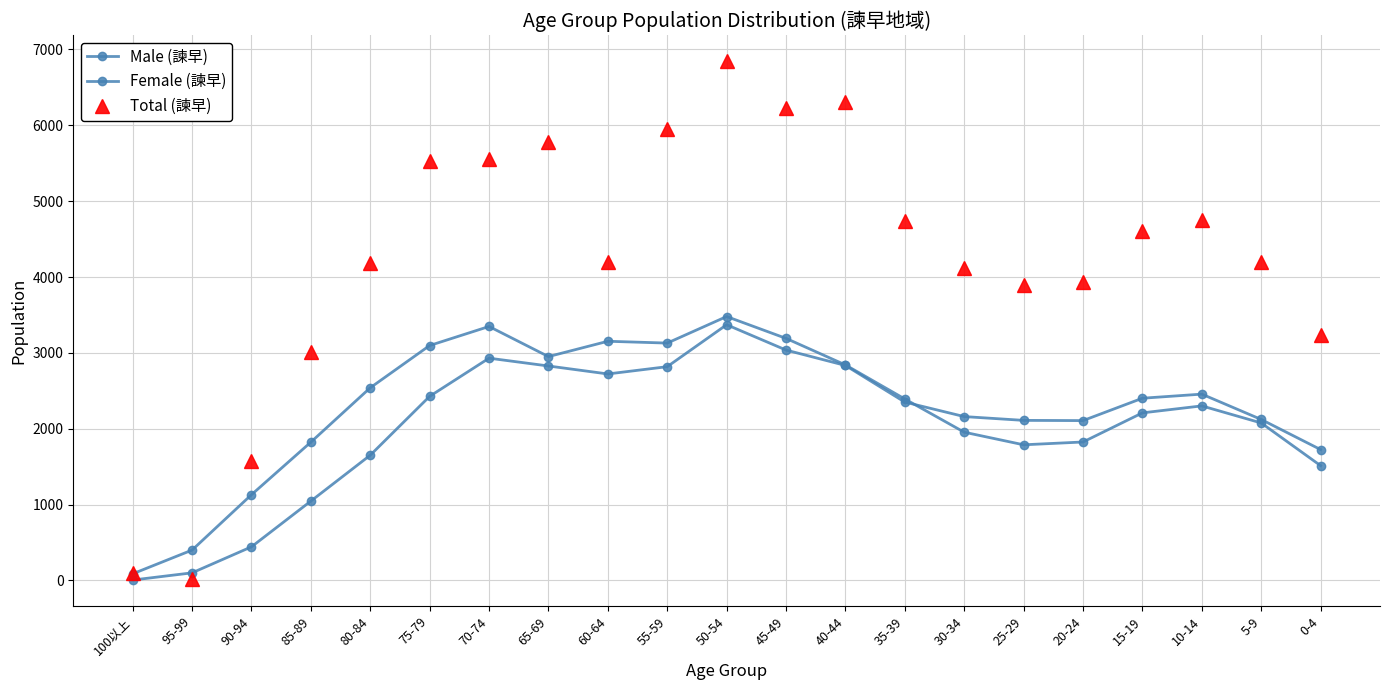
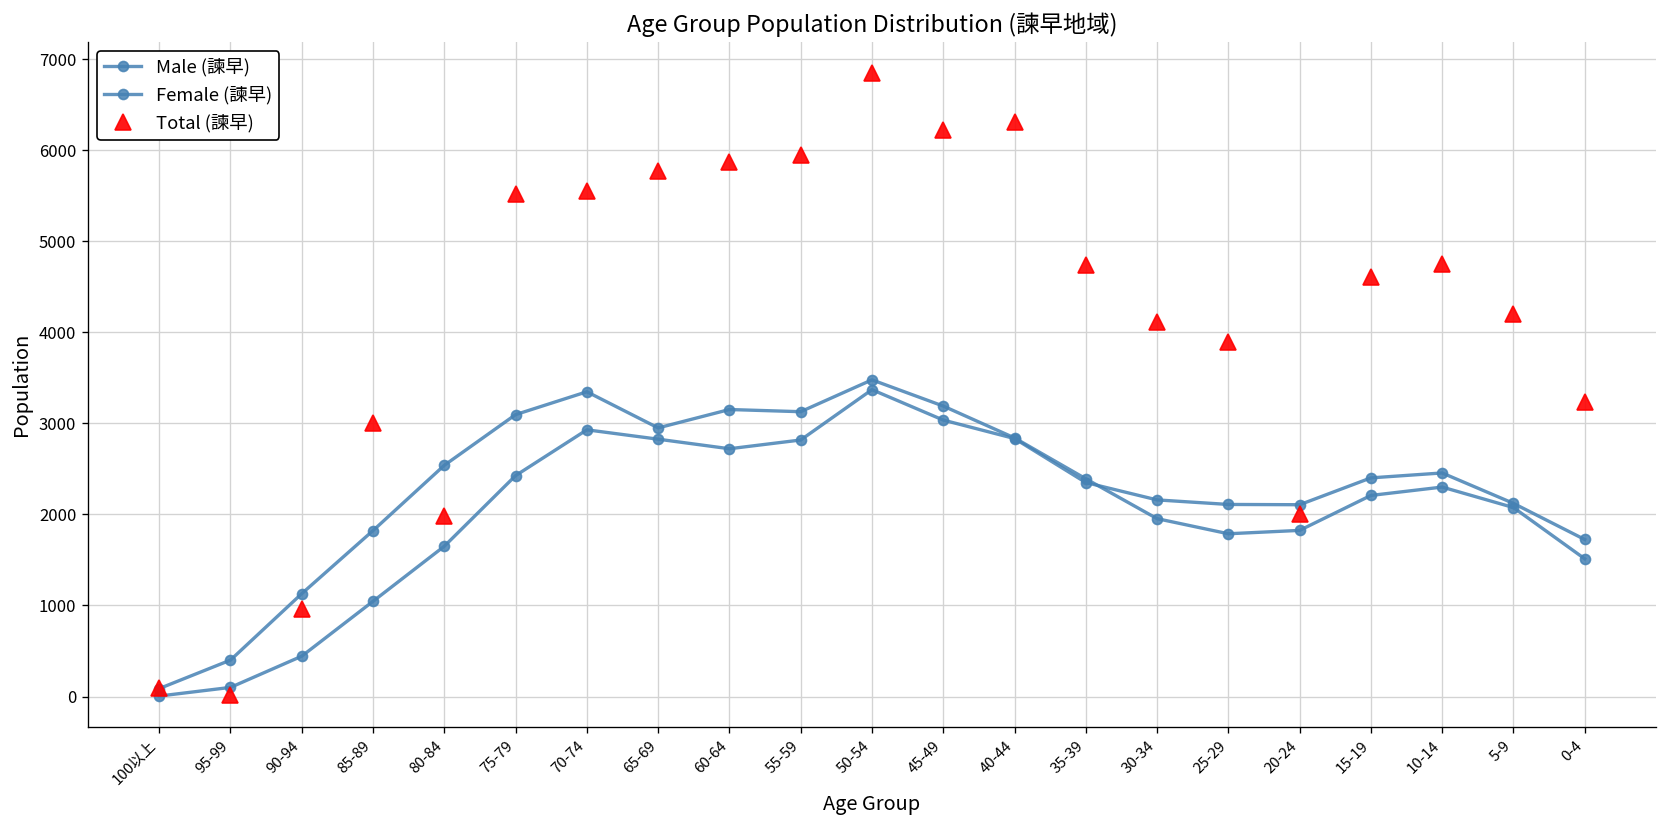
Total (諫早), 90-94: 1600 -> 1000
Total (諫早), 80-84: 4200 -> 2000
Total (諫早), 60-64: 4200 -> 5900
Total (諫早), 20-24: 3900 -> 2000
